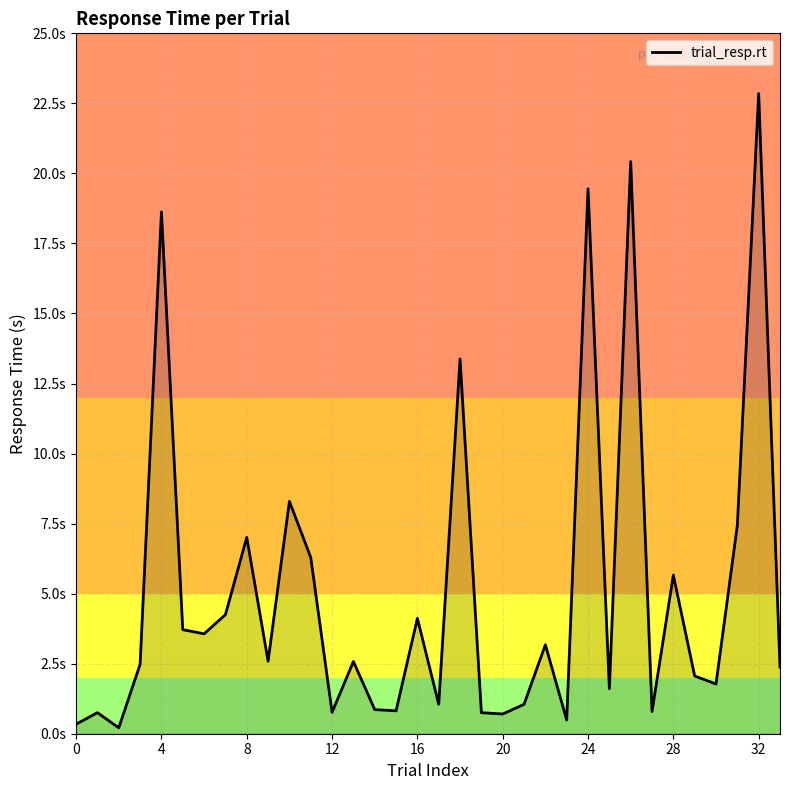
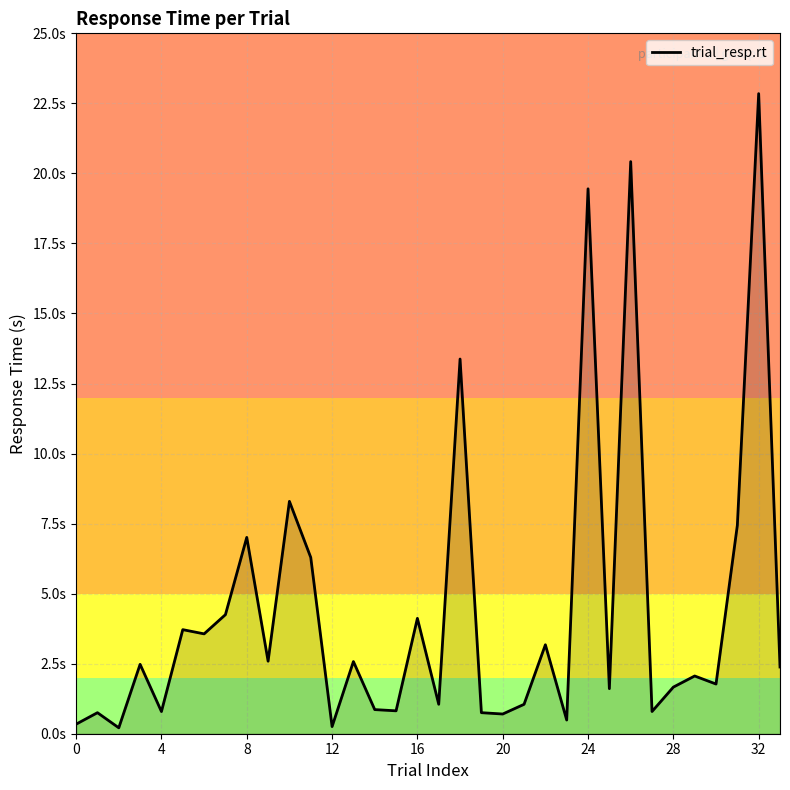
4: 18.6s -> 0.8s
12: 0.8s -> 0.3s
28: 5.7s -> 1.7s
